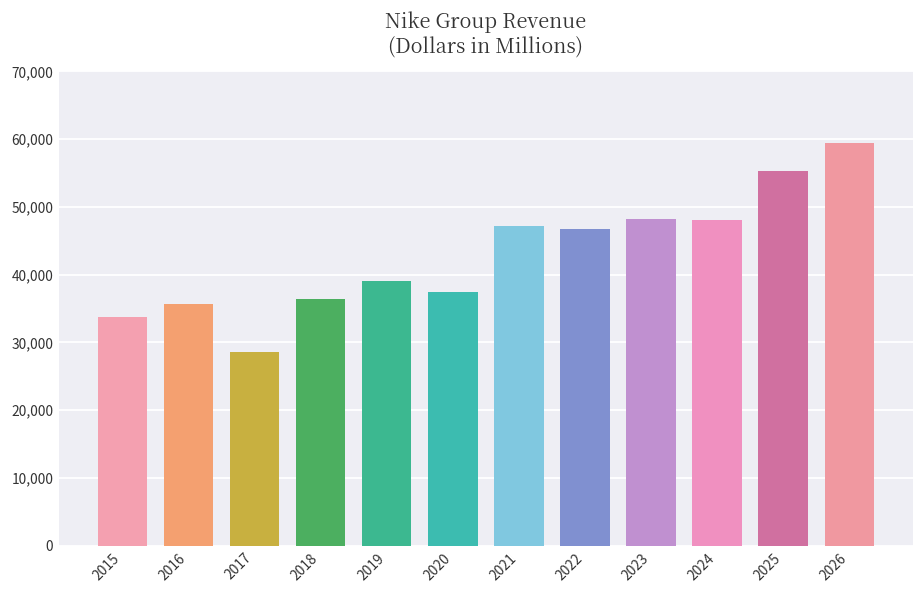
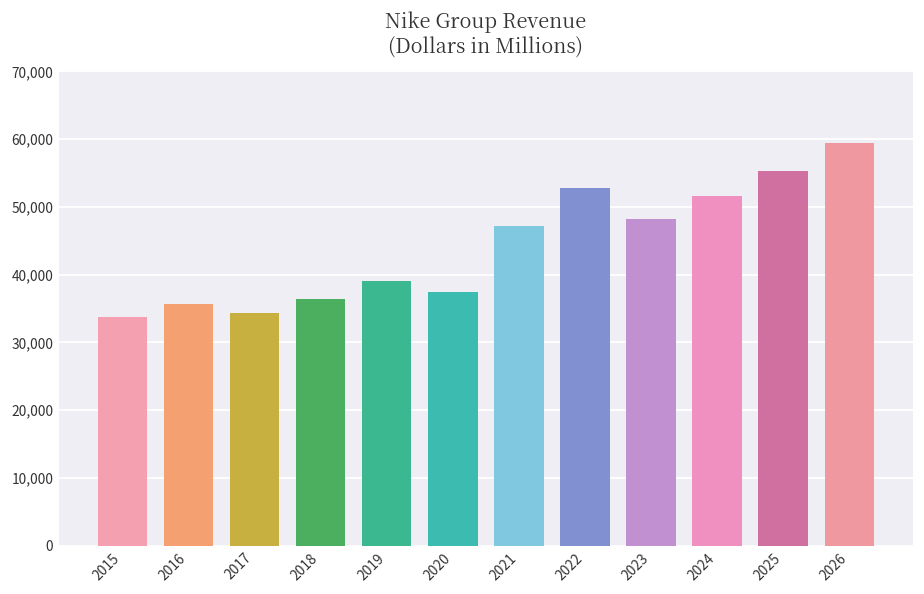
2017: 29,000 -> 34,000
2022: 47,000 -> 53,000
2024: 48,000 -> 52,000
